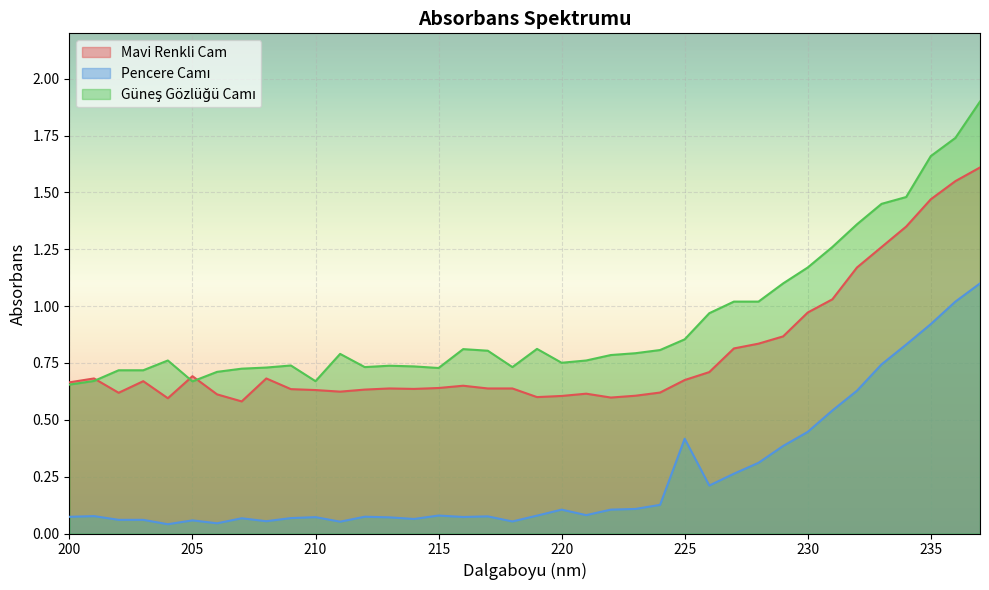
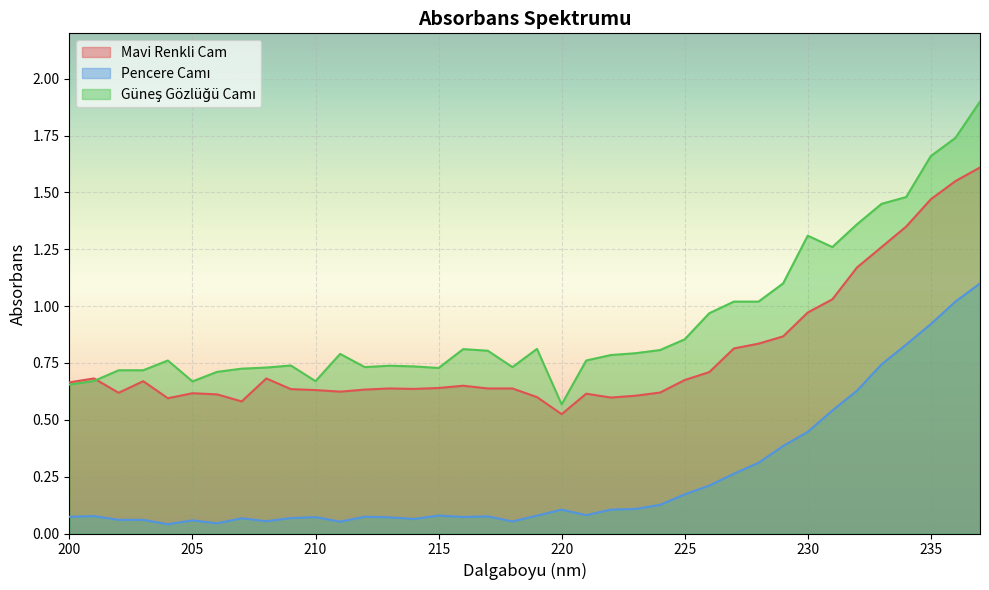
Mavi Renkli Cam, 205: 0.69 -> 0.62
Mavi Renkli Cam, 220: 0.61 -> 0.53
Güneş Gözlüğü Camı, 220: 0.75 -> 0.57
Pencere Camı, 225: 0.42 -> 0.17
Güneş Gözlüğü Camı, 230: 1.17 -> 1.31
